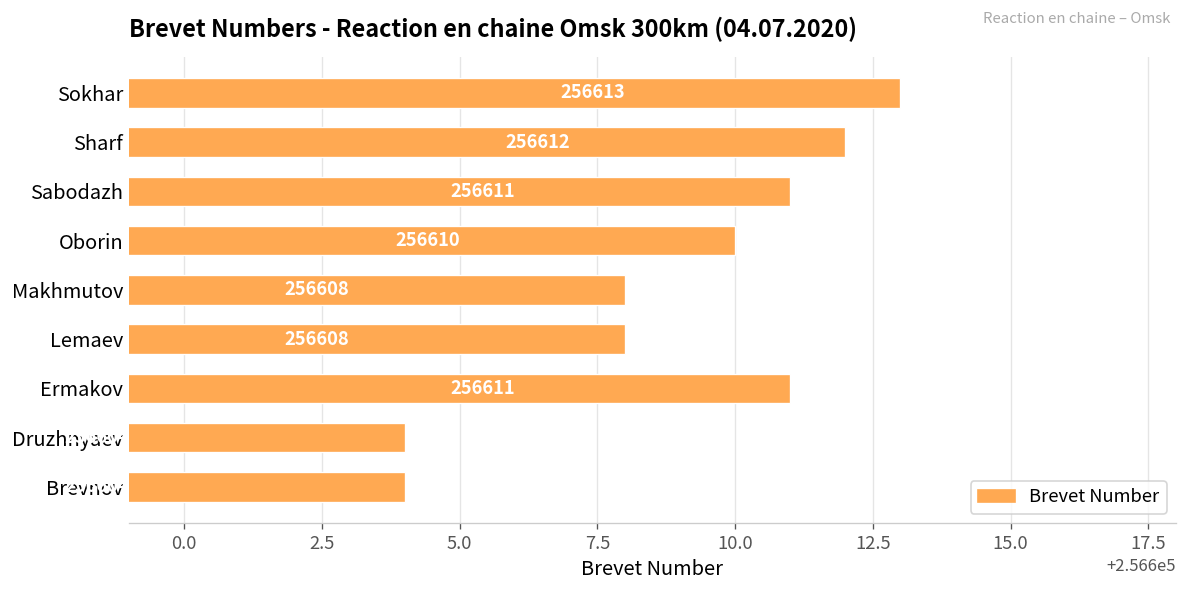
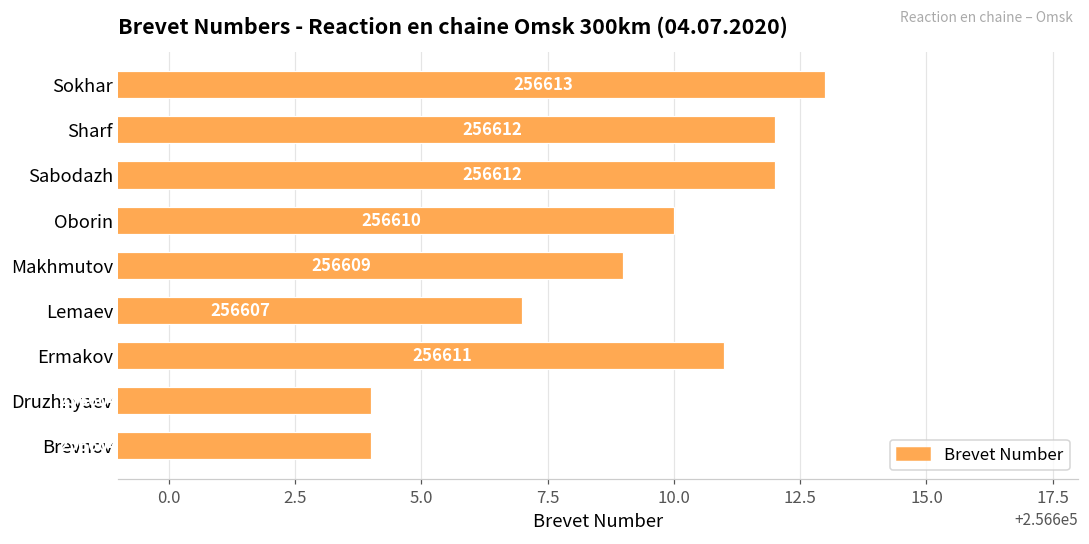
Sabodazh: 256611 -> 256612
Makhmutov: 256608 -> 256609
Lemaev: 256608 -> 256607
